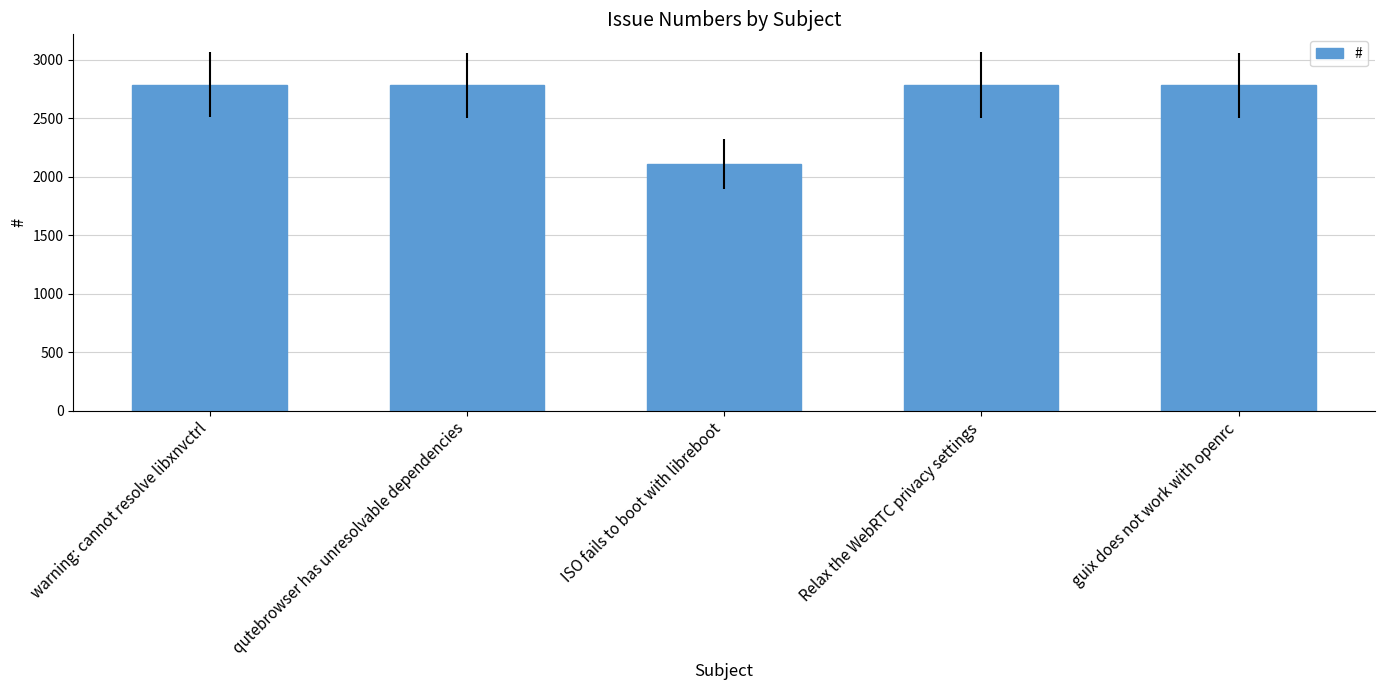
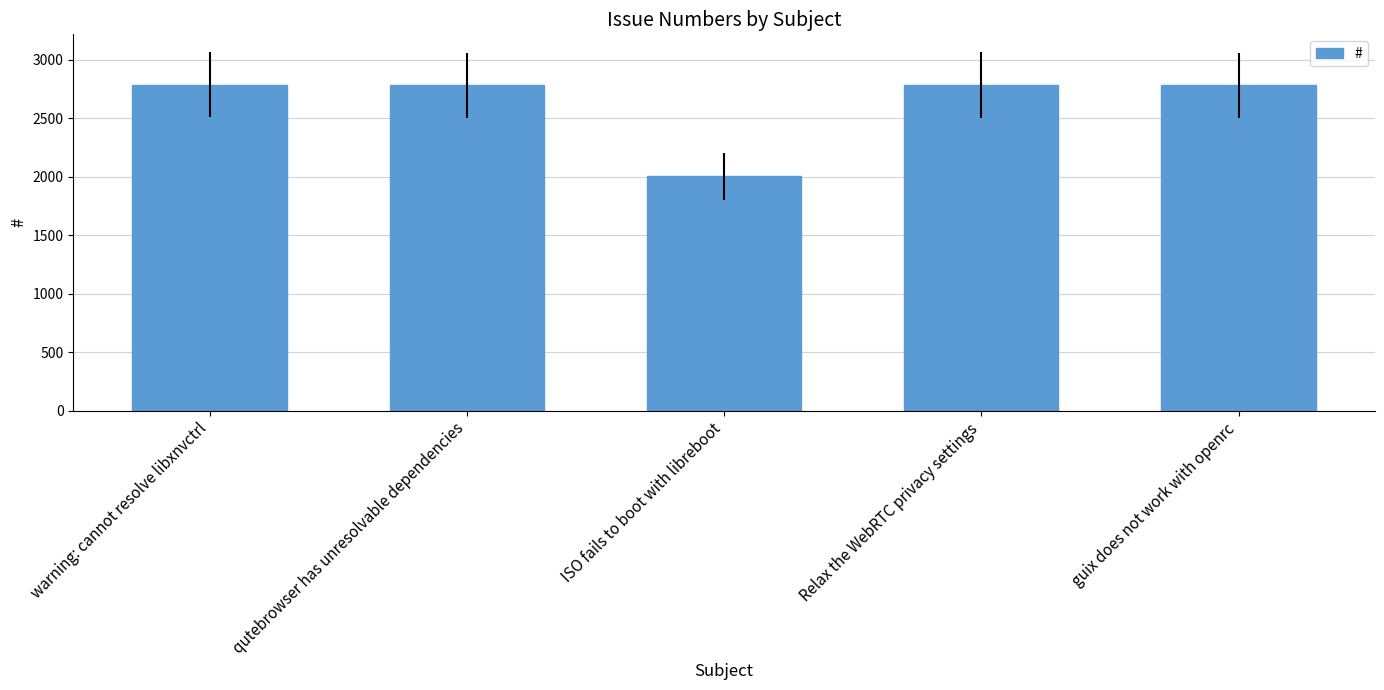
ISO fails to boot with libreboot: 2110 -> 2000
